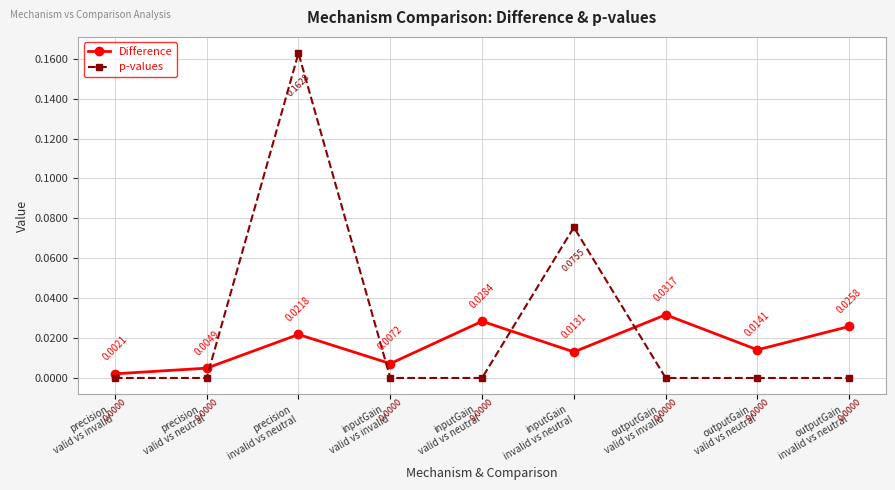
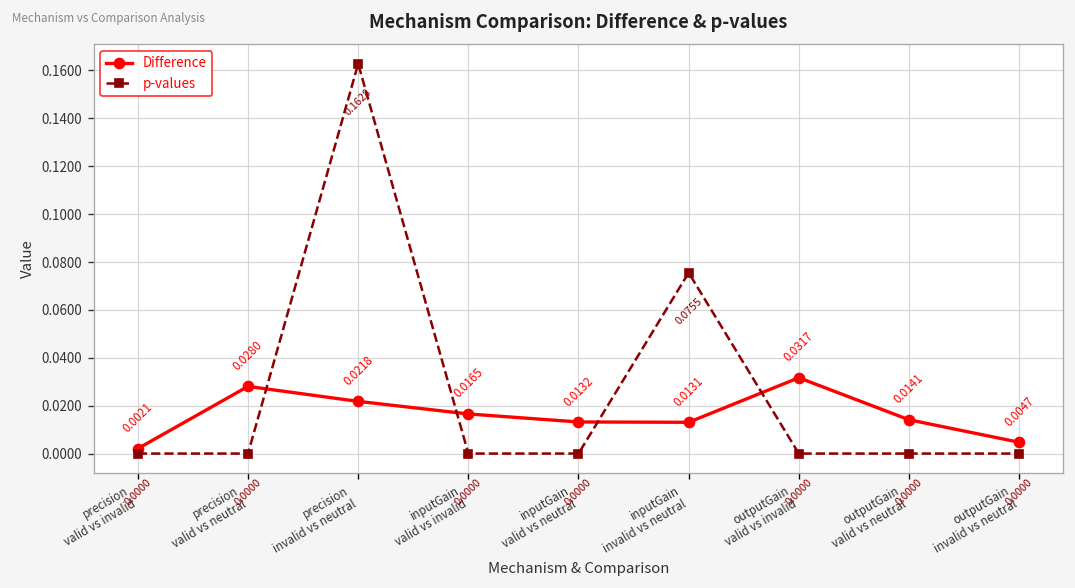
Difference, precision valid vs neutral: 0.0049 -> 0.0280
Difference, inputGain valid vs invalid: 0.0072 -> 0.0165
Difference, inputGain valid vs neutral: 0.0284 -> 0.0132
Difference, outputGain invalid vs neutral: 0.0258 -> 0.0047
